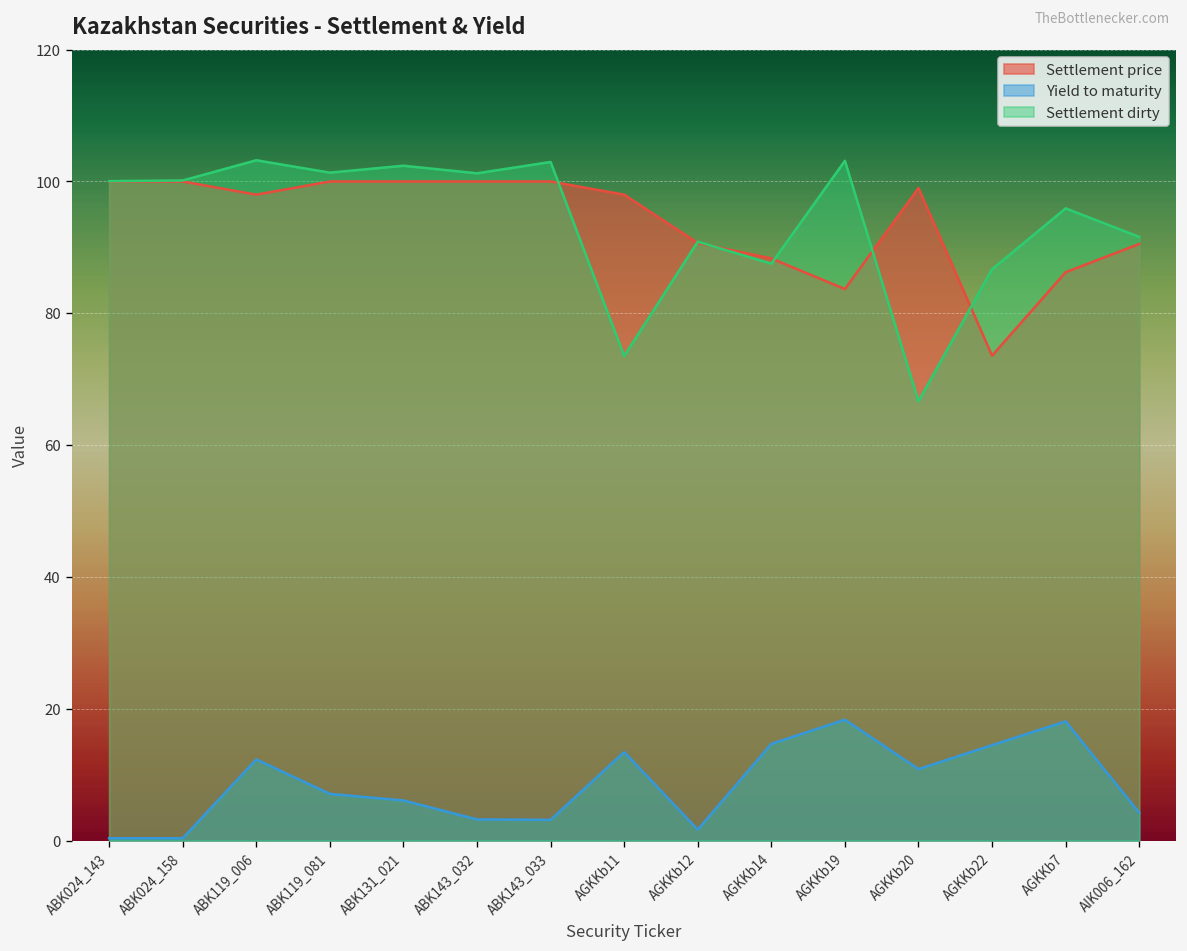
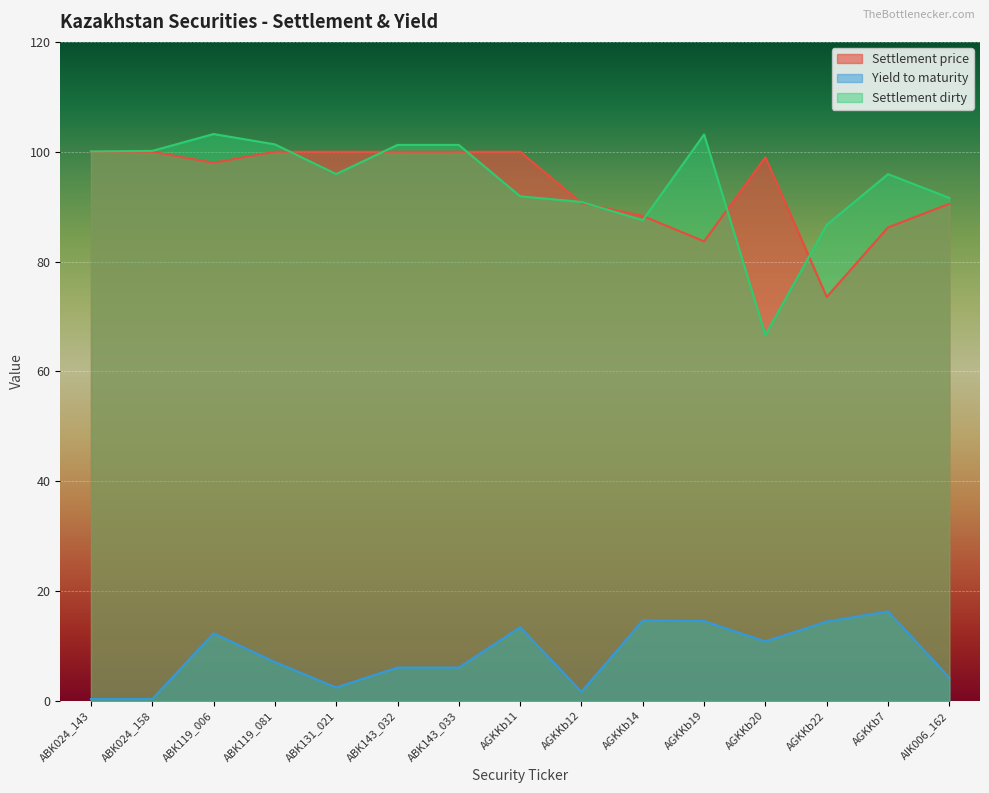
Yield to maturity, ABK131_021: 6 -> 2
Settlement dirty, ABK131_021: 102 -> 96
Yield to maturity, ABK143_032: 3 -> 6
Yield to maturity, ABK143_033: 3 -> 6
Settlement dirty, ABK143_033: 103 -> 101
Settlement price, AGKKb11: 98 -> 100
Settlement dirty, AGKKb11: 74 -> 92
Yield to maturity, AGKKb19: 18 -> 15
Yield to maturity, AGKKb7: 18 -> 16
